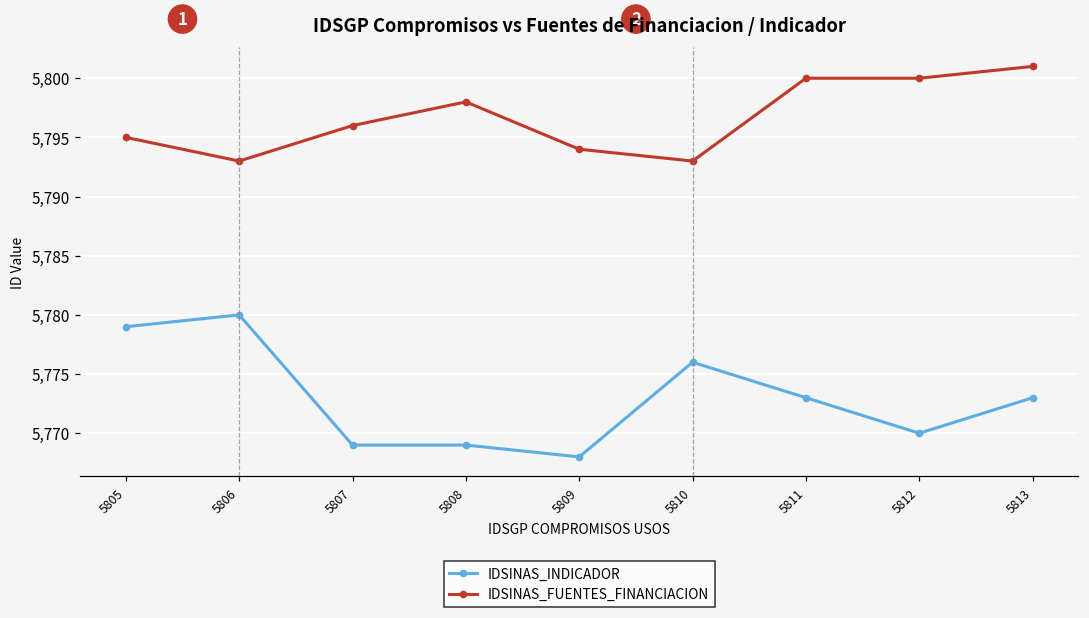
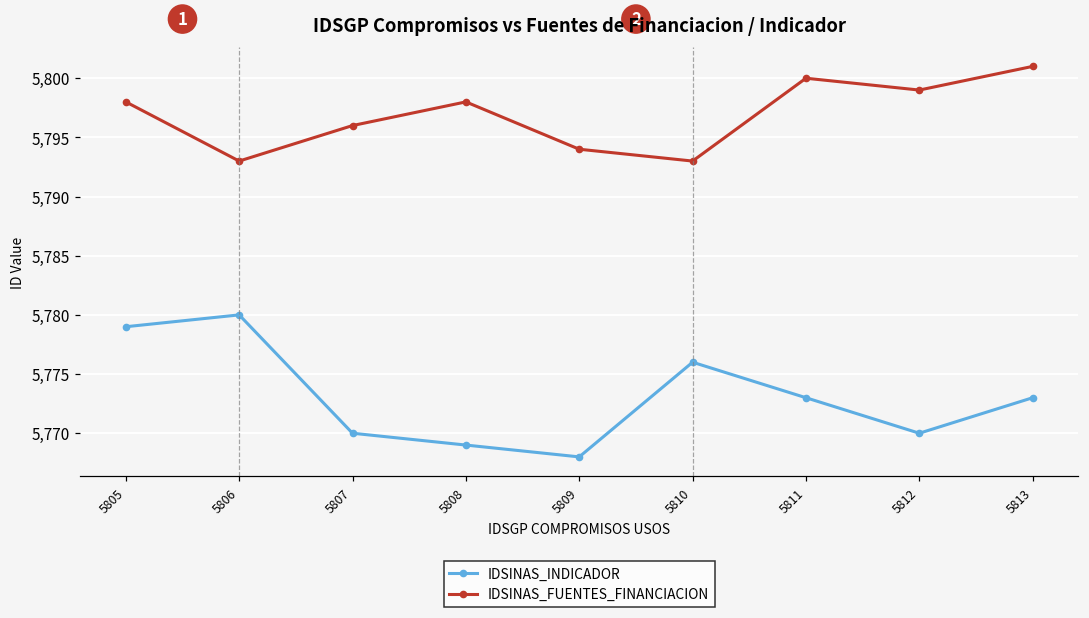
IDSINAS_FUENTES_FINANCIACION, 5805: 5,795 -> 5,798
IDSINAS_INDICADOR, 5807: 5,769 -> 5,770
IDSINAS_FUENTES_FINANCIACION, 5812: 5,800 -> 5,799
